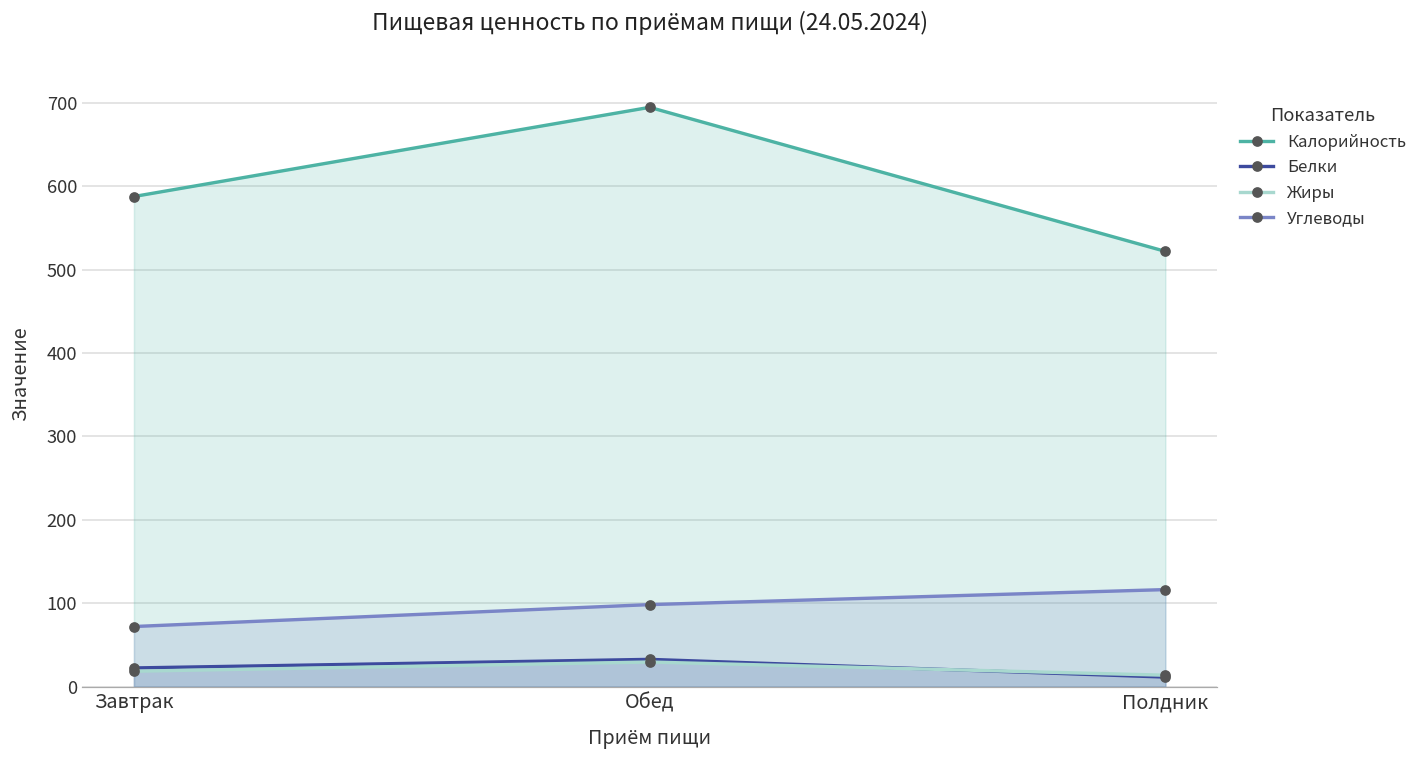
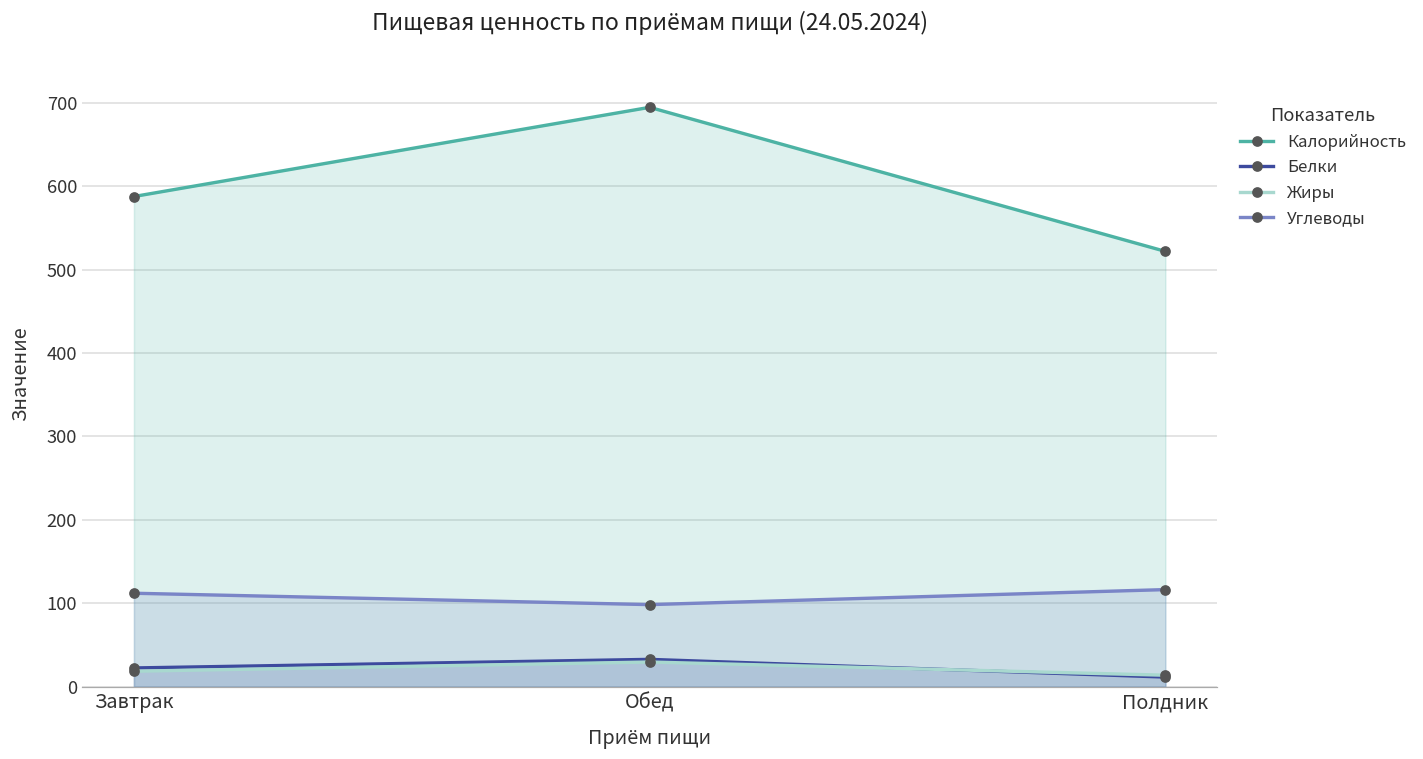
Углеводы, Завтрак: 70 -> 110
